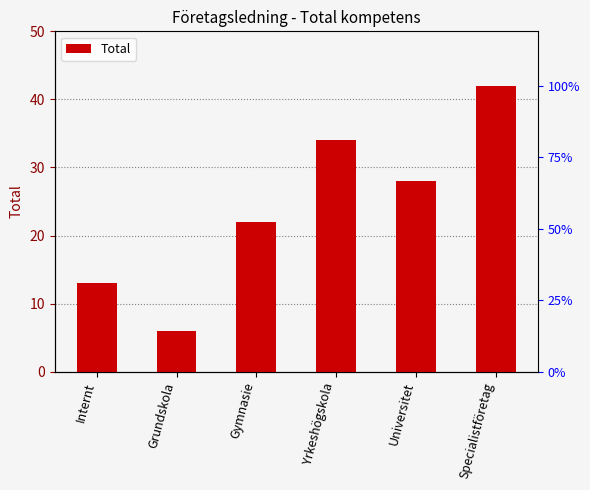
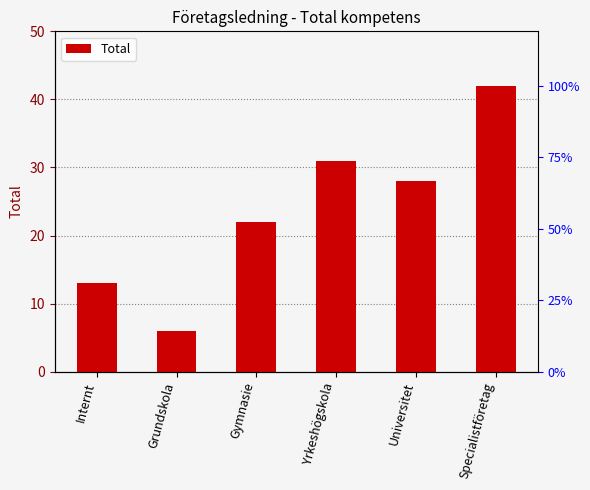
Yrkeshögskola: 34 -> 31
